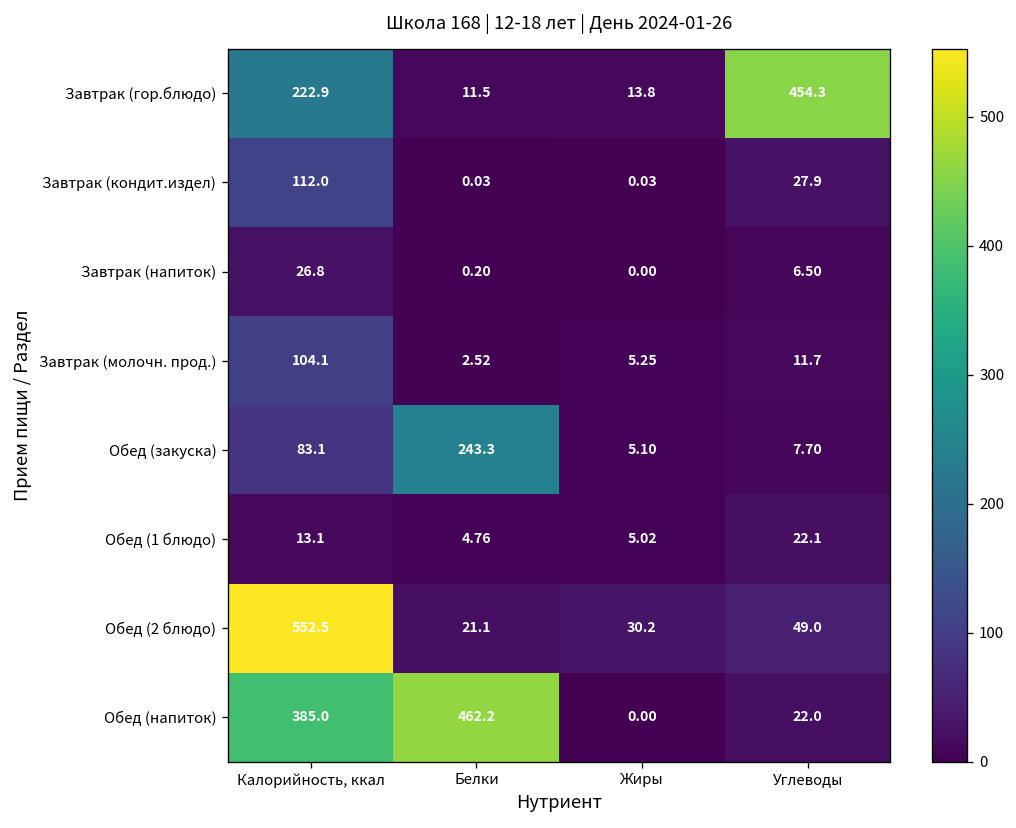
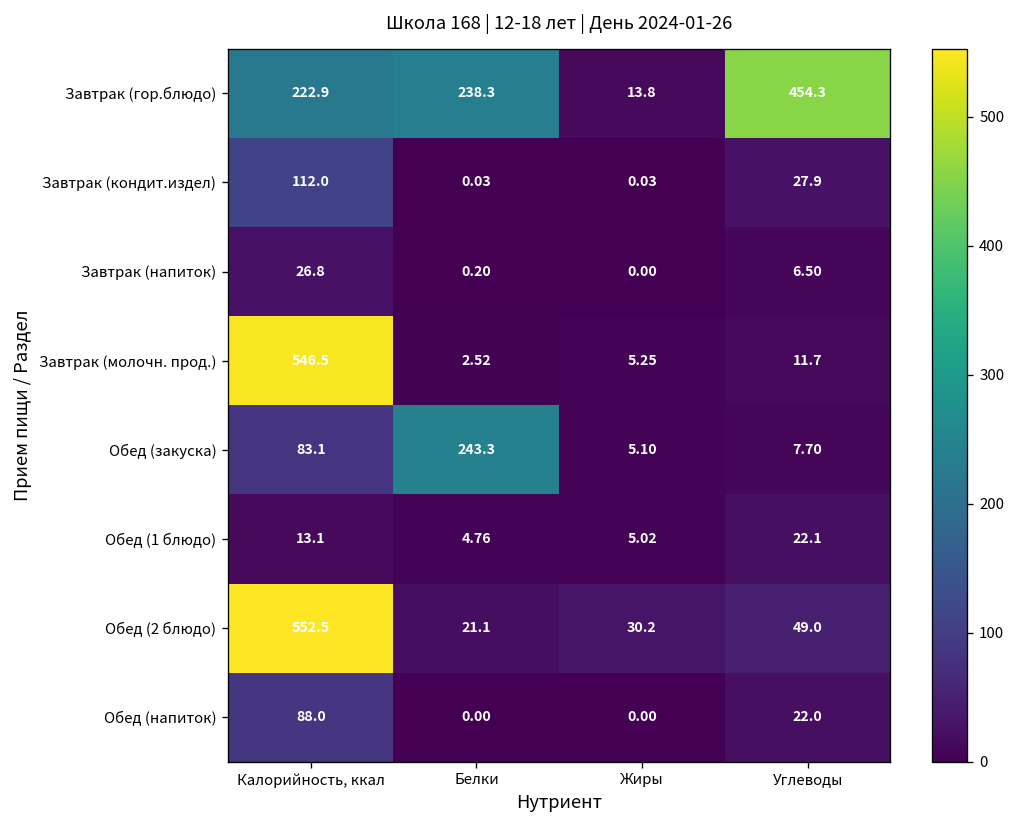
Завтрак (гор.блюдо), Белки: 11.5 -> 238.3
Завтрак (молочн. прод.), Калорийность, ккал: 104.1 -> 546.5
Обед (напиток), Калорийность, ккал: 385.0 -> 88.0
Обед (напиток), Белки: 462.2 -> 0.00
